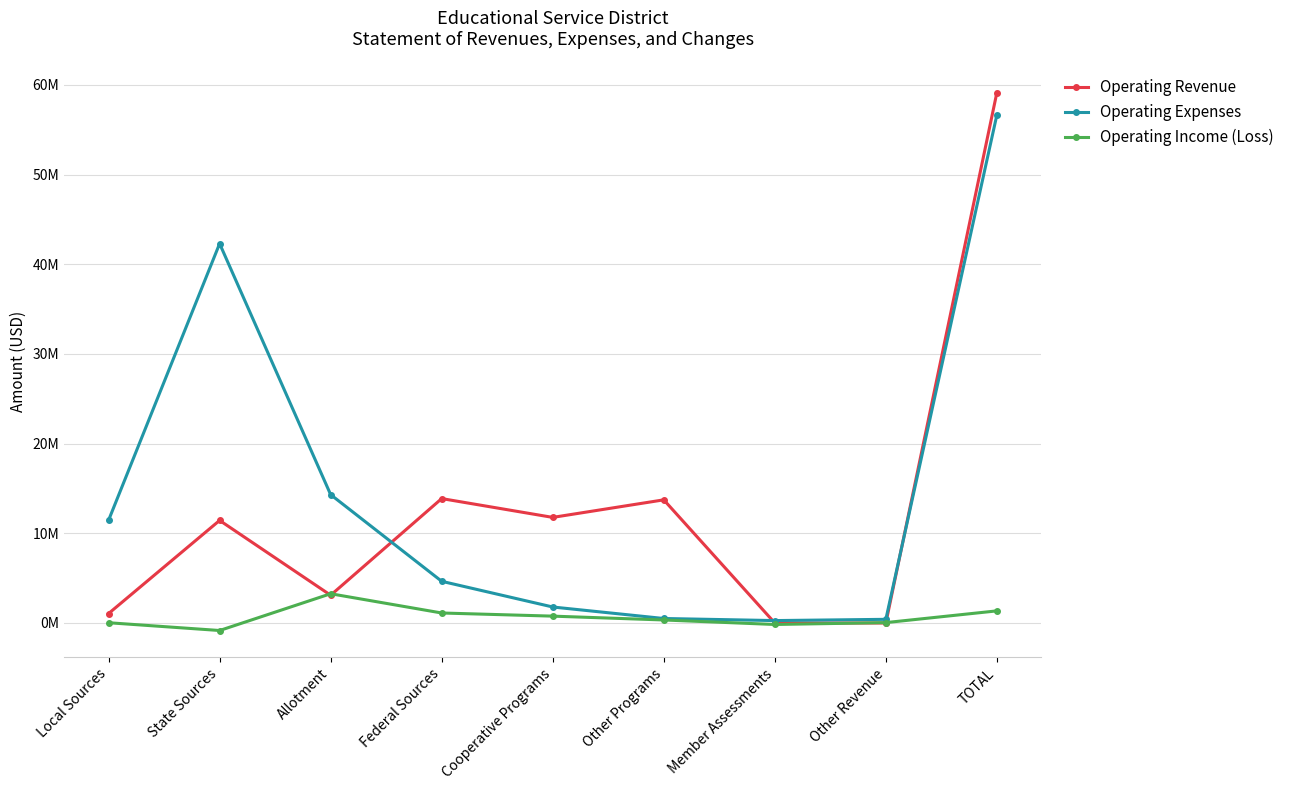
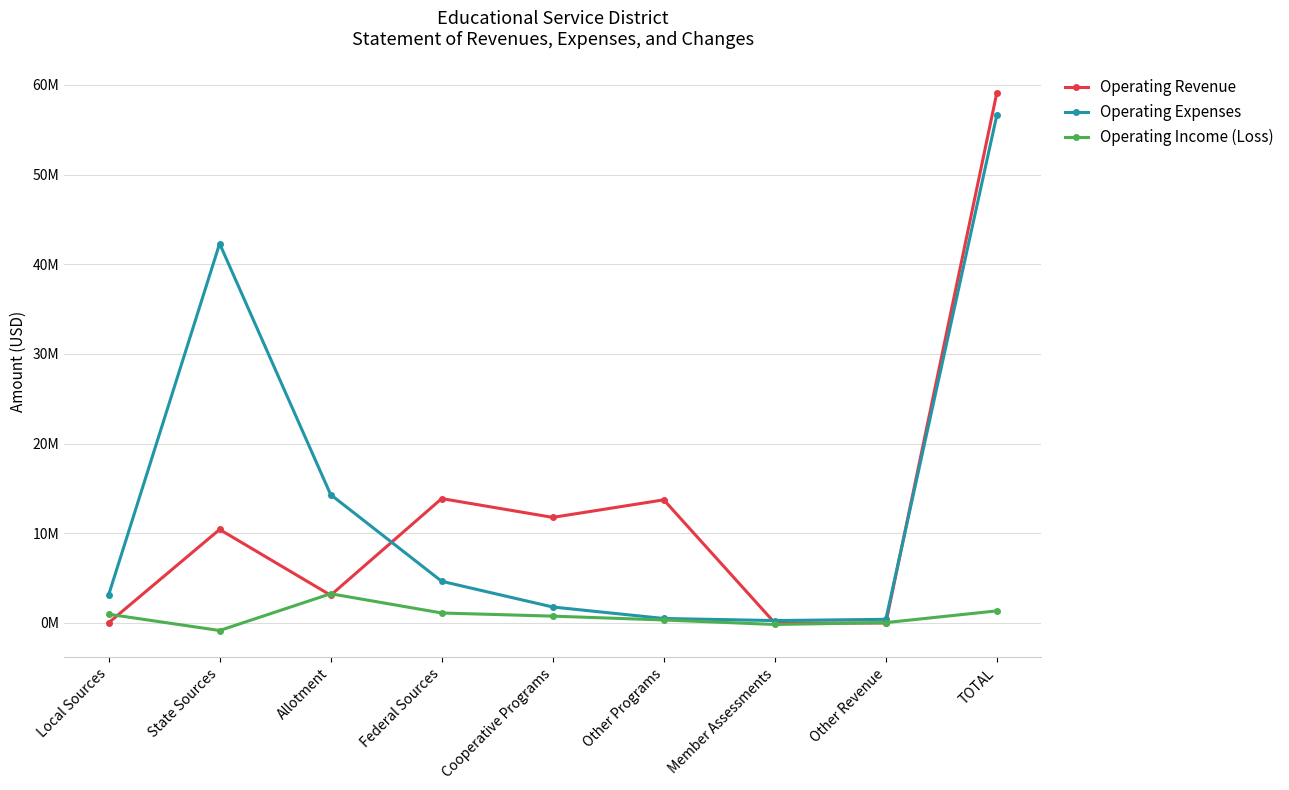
Operating Revenue, Local Sources: 1000000 -> 0
Operating Expenses, Local Sources: 11000000 -> 3000000
Operating Income (Loss), Local Sources: 0 -> 1000000
Operating Revenue, State Sources: 11000000 -> 10000000
